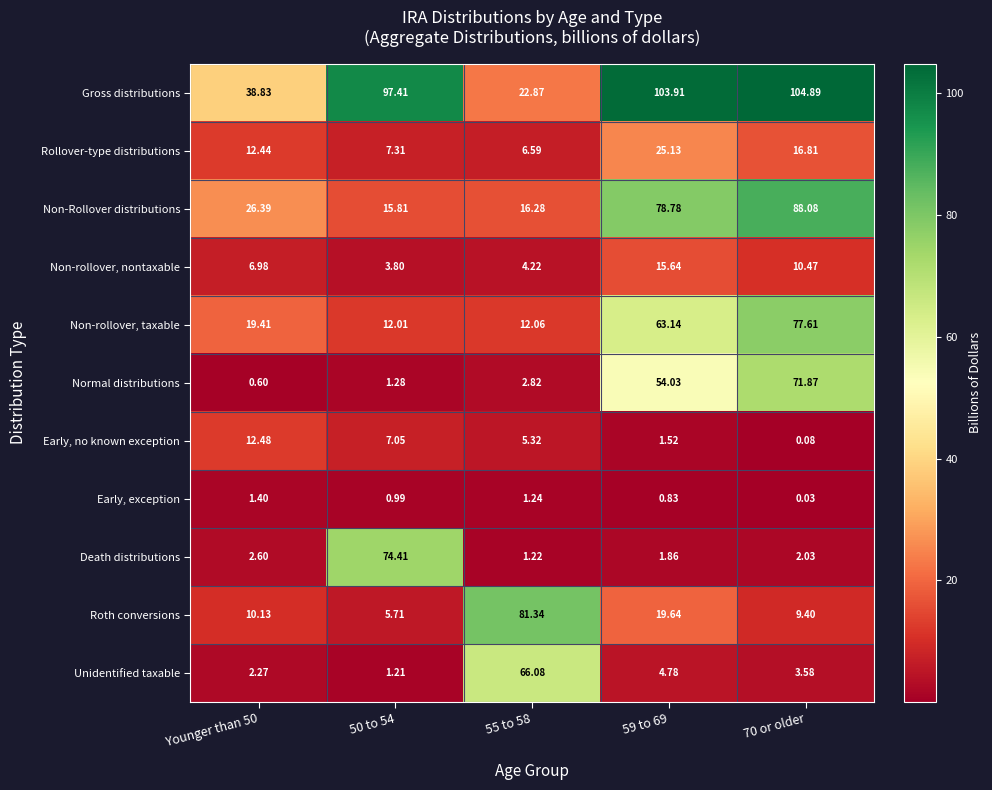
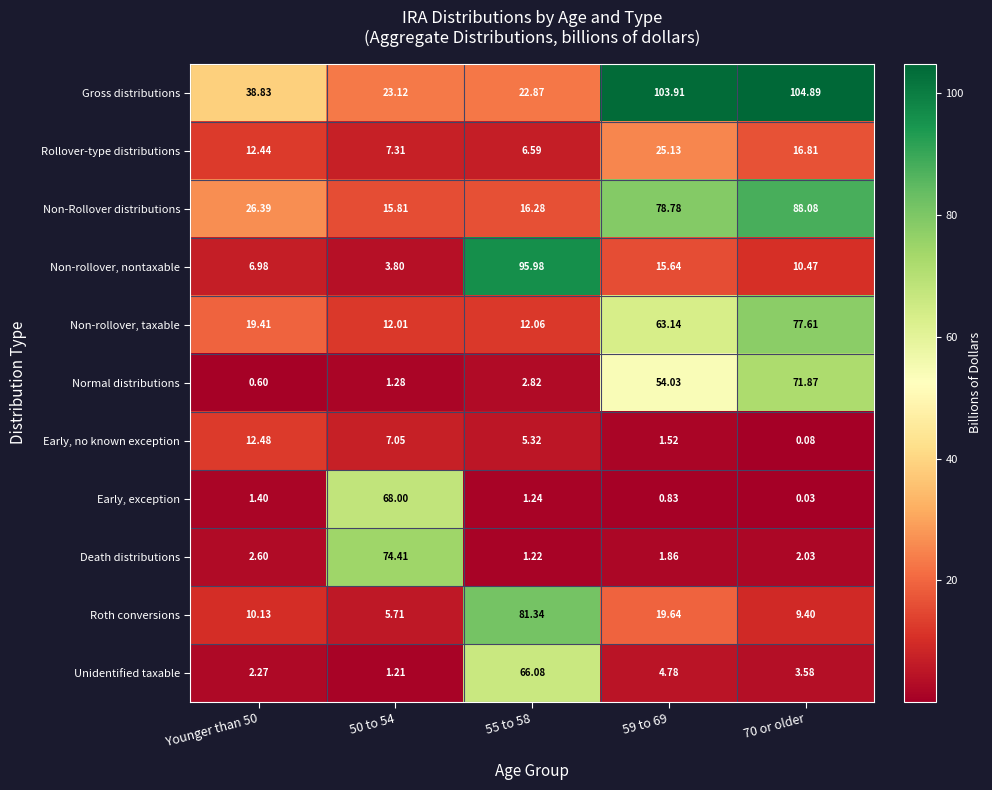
Gross distributions, 50 to 54: 97.41 -> 23.12
Non-rollover, nontaxable, 55 to 58: 4.22 -> 95.98
Early, exception, 50 to 54: 0.99 -> 68.00
